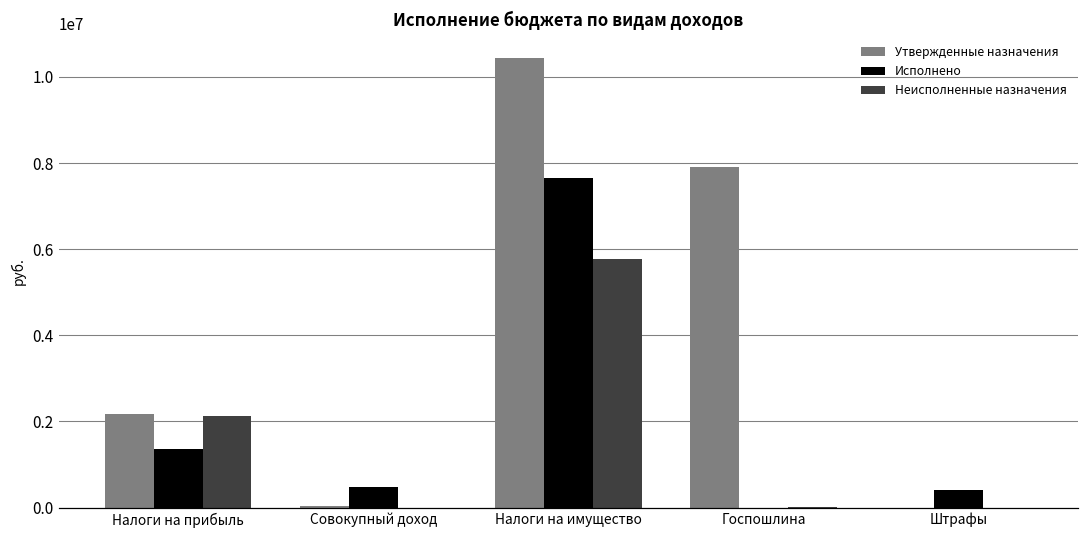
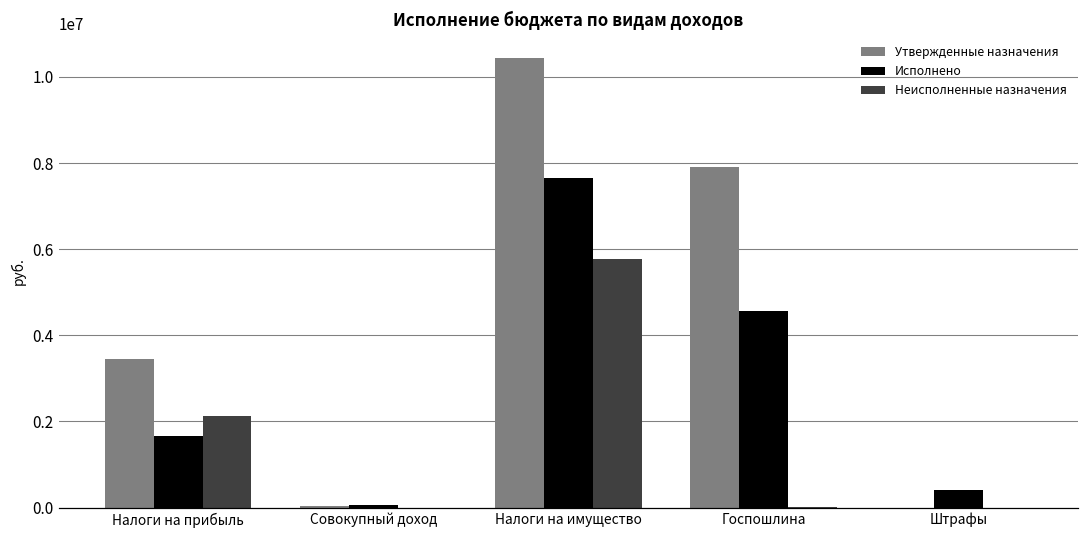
Утвержденные назначения, Налоги на прибыль: 2200000 -> 3400000
Исполнено, Налоги на прибыль: 1400000 -> 1700000
Исполнено, Совокупный доход: 500000 -> 100000
Исполнено, Госпошлина: 0 -> 4600000
